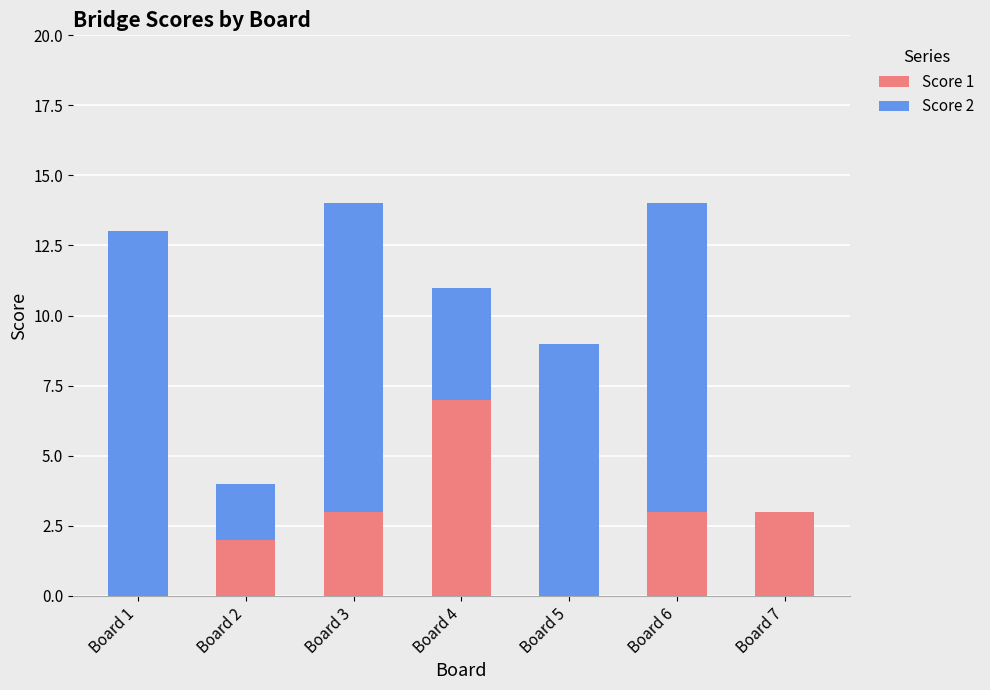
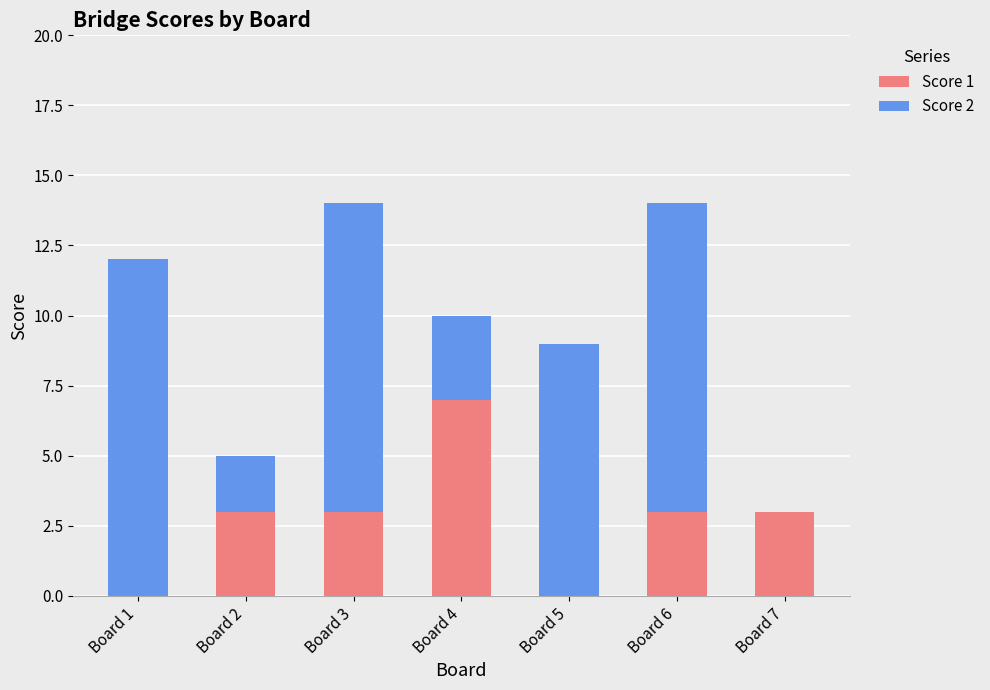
Score 2, Board 1: 13 -> 12
Score 1, Board 2: 2 -> 3
Score 2, Board 4: 4 -> 3
